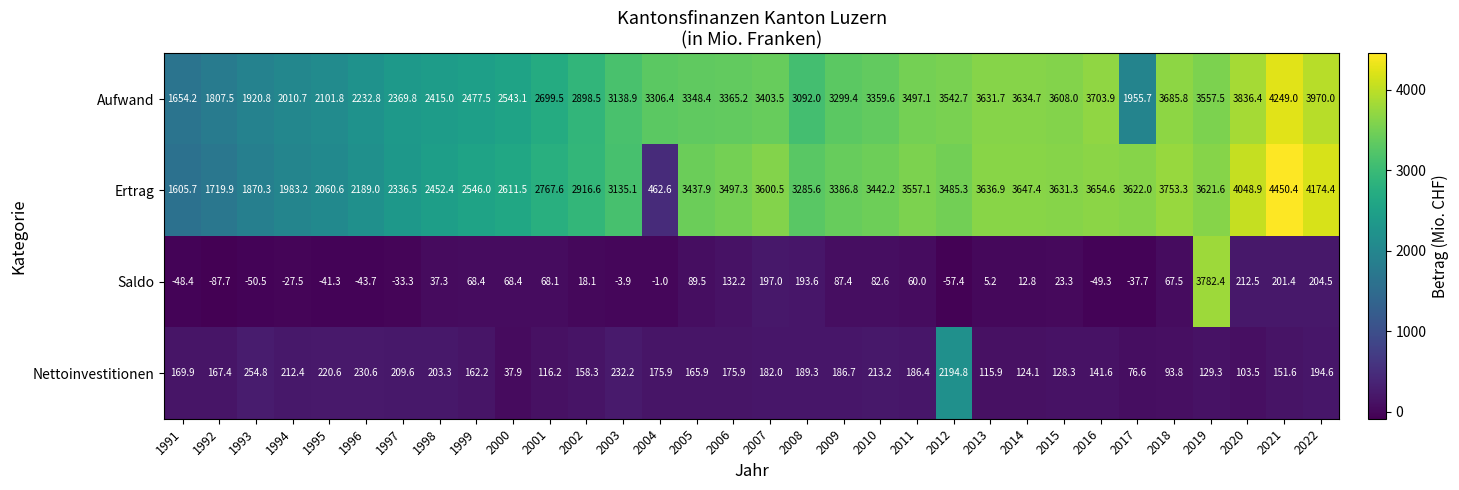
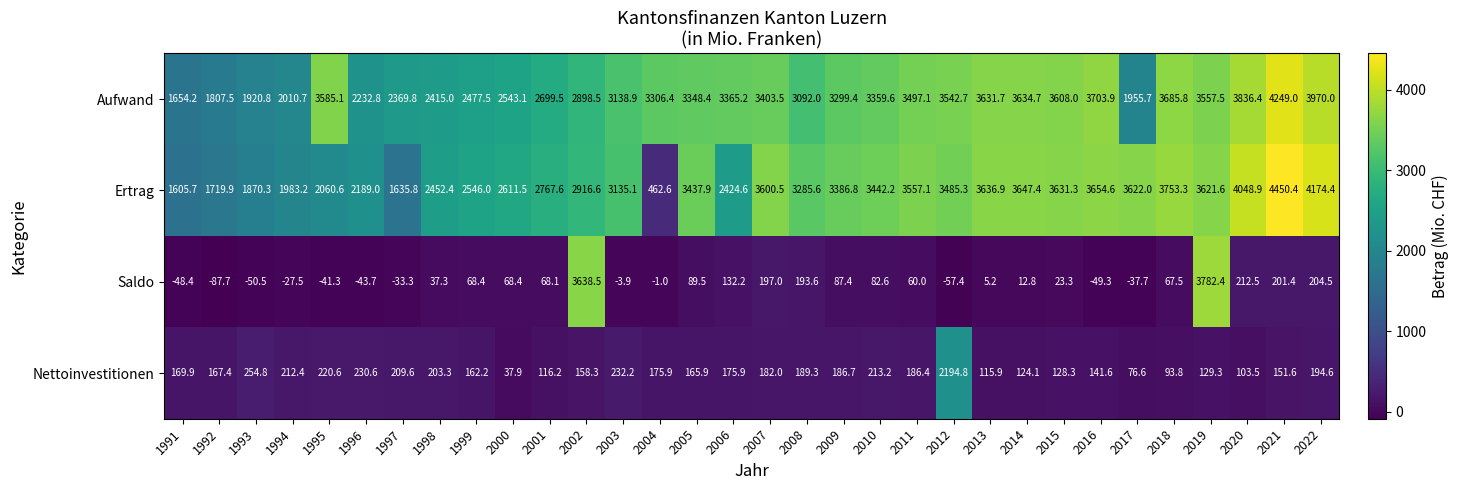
Aufwand, 1995: 2101.8 -> 3585.1
Ertrag, 1997: 2336.5 -> 1635.8
Ertrag, 2006: 3497.3 -> 2424.6
Saldo, 2002: 18.1 -> 3638.5
